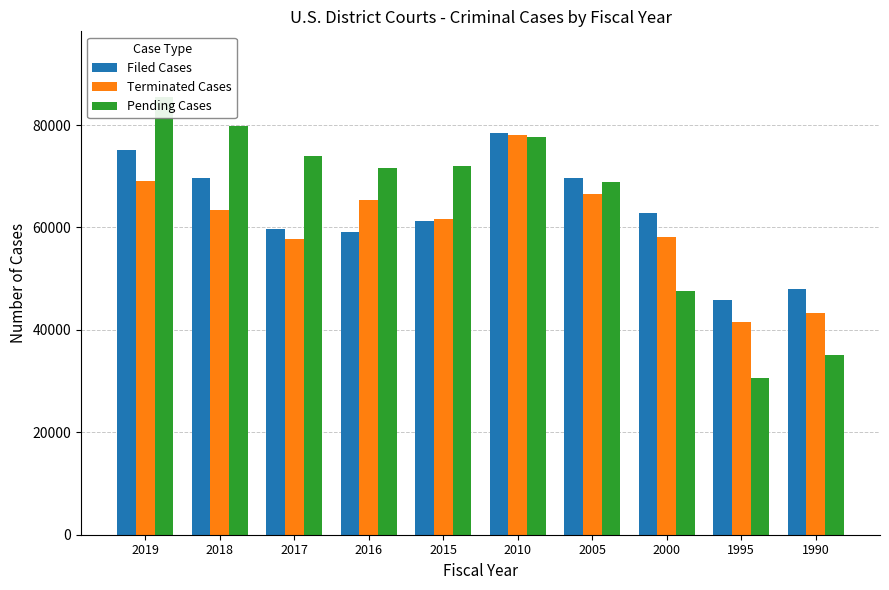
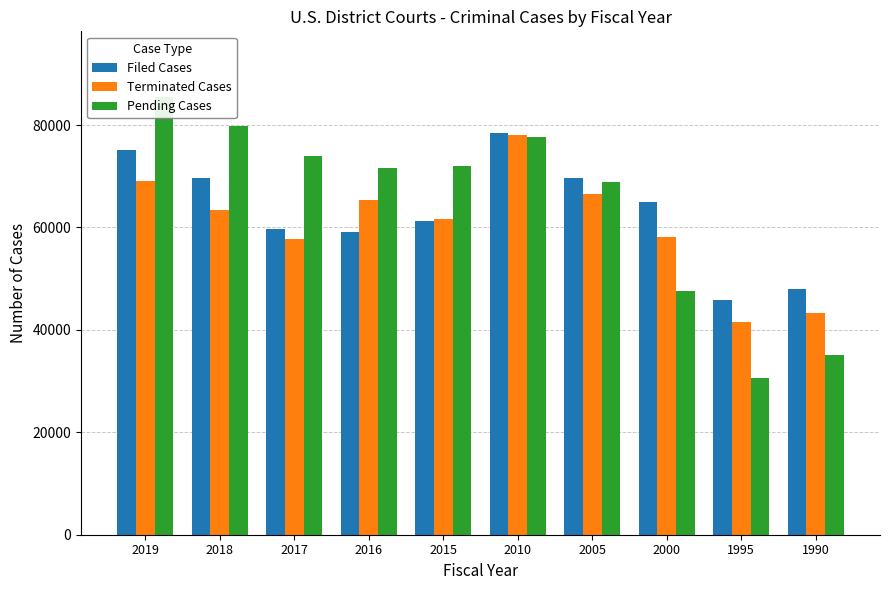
Filed Cases, 2000: 63000 -> 65000
